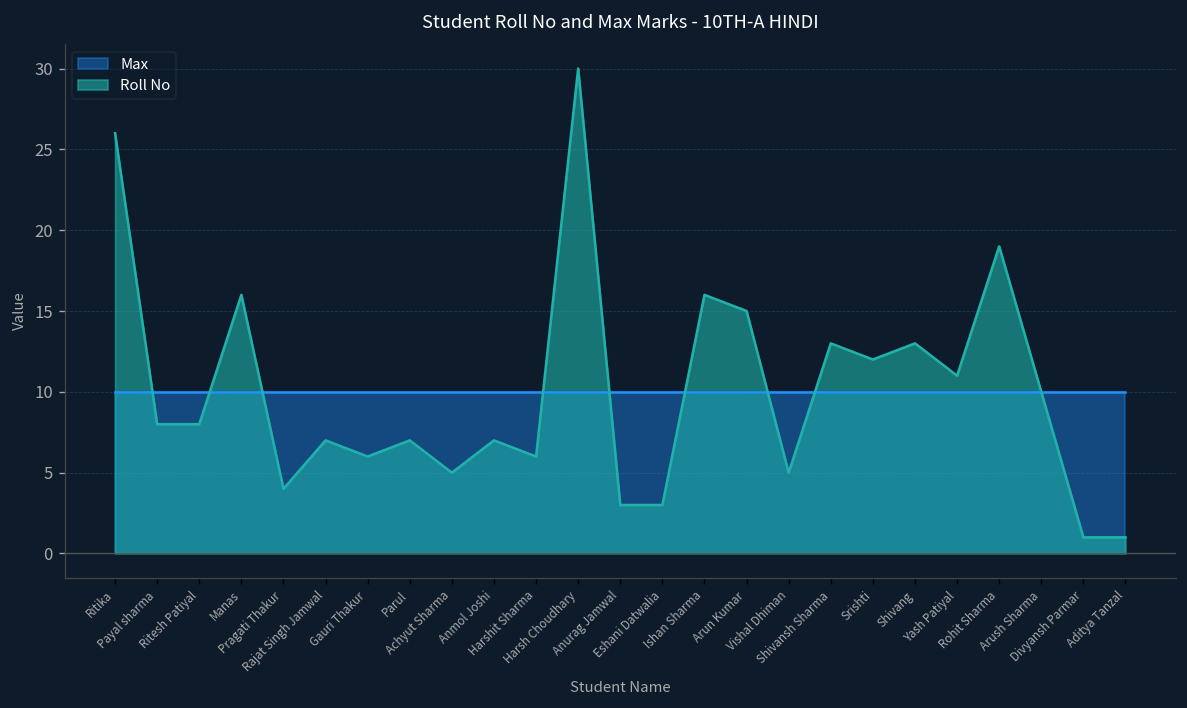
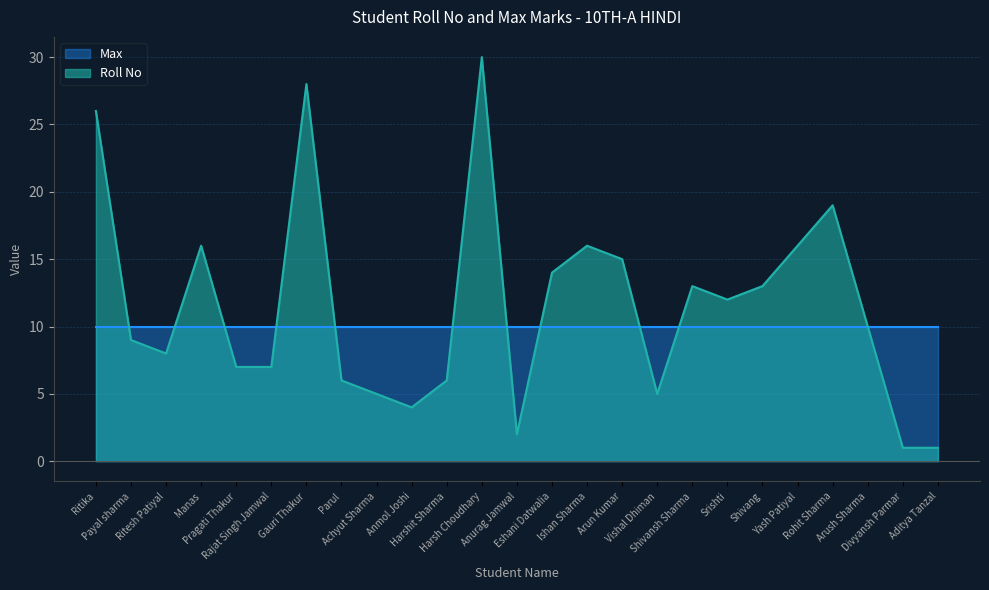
Roll No, Payal sharma: 8 -> 9
Roll No, Pragati Thakur: 4 -> 7
Roll No, Gauri Thakur: 6 -> 28
Roll No, Parul: 7 -> 6
Roll No, Anmol Joshi: 7 -> 4
Roll No, Anurag Jamwal: 3 -> 2
Roll No, Eshani Datwalia: 3 -> 14
Roll No, Yash Patiyal: 11 -> 16
